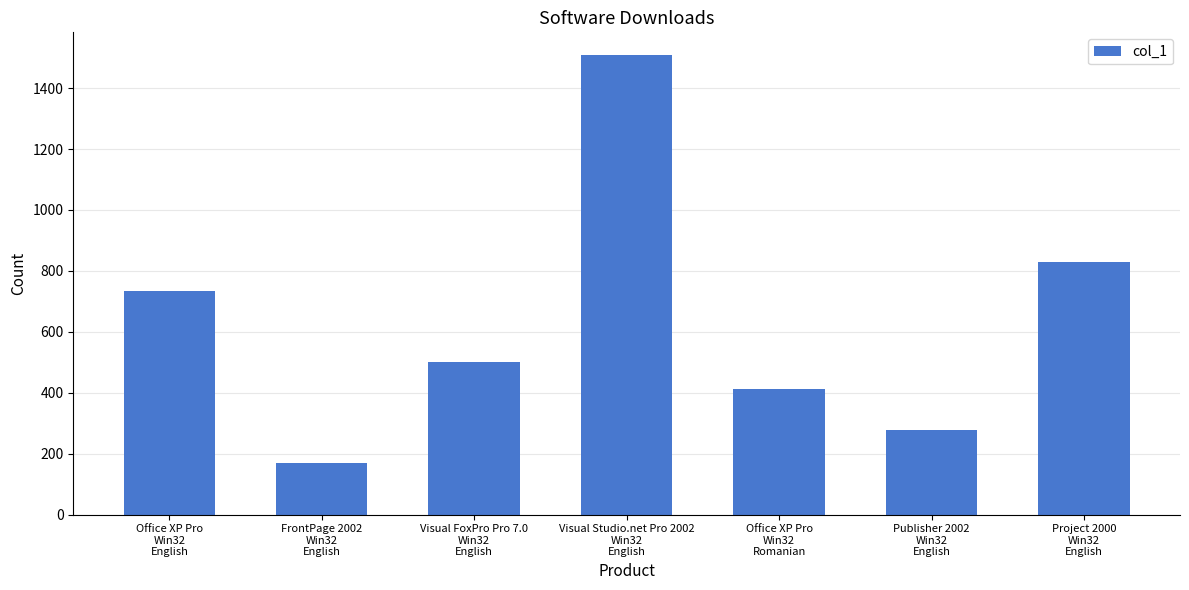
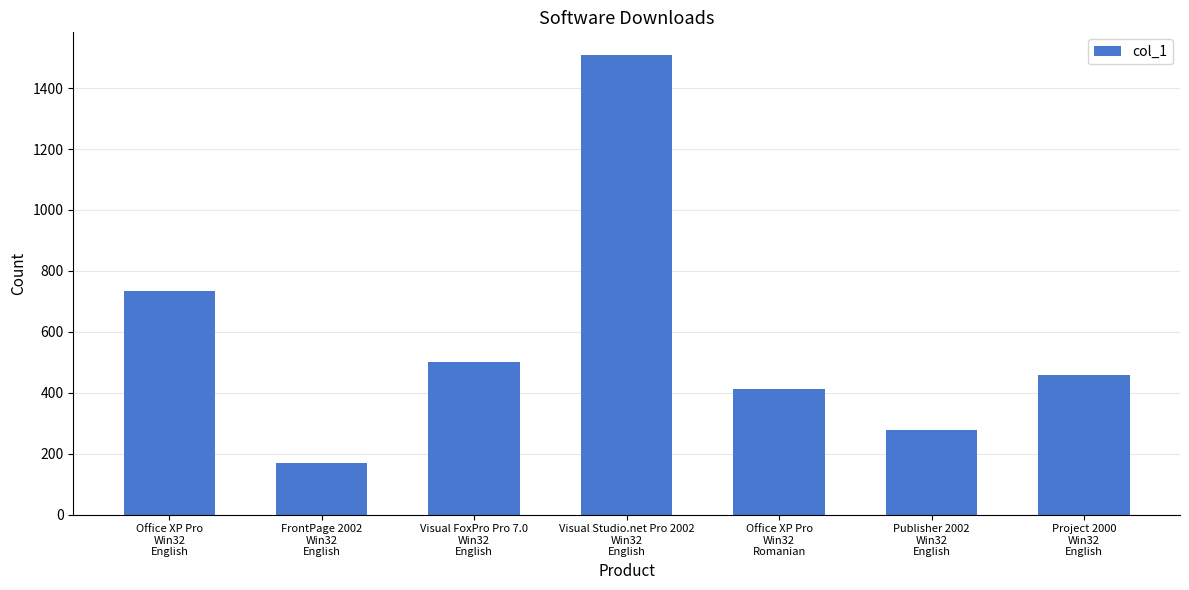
Project 2000 Win32 English: 830 -> 460
